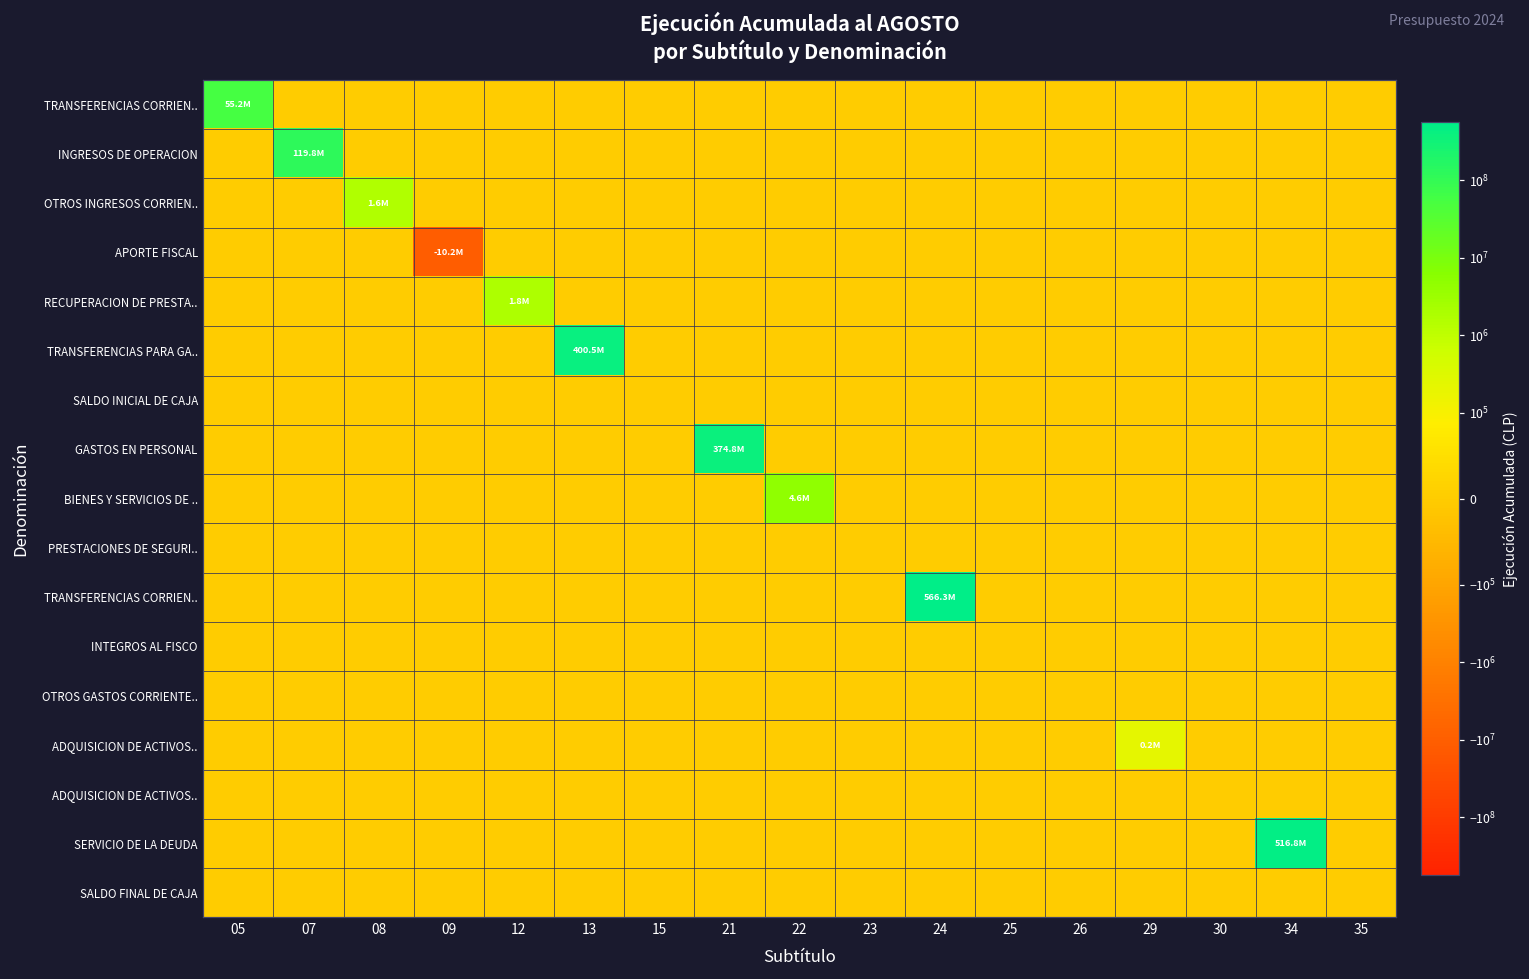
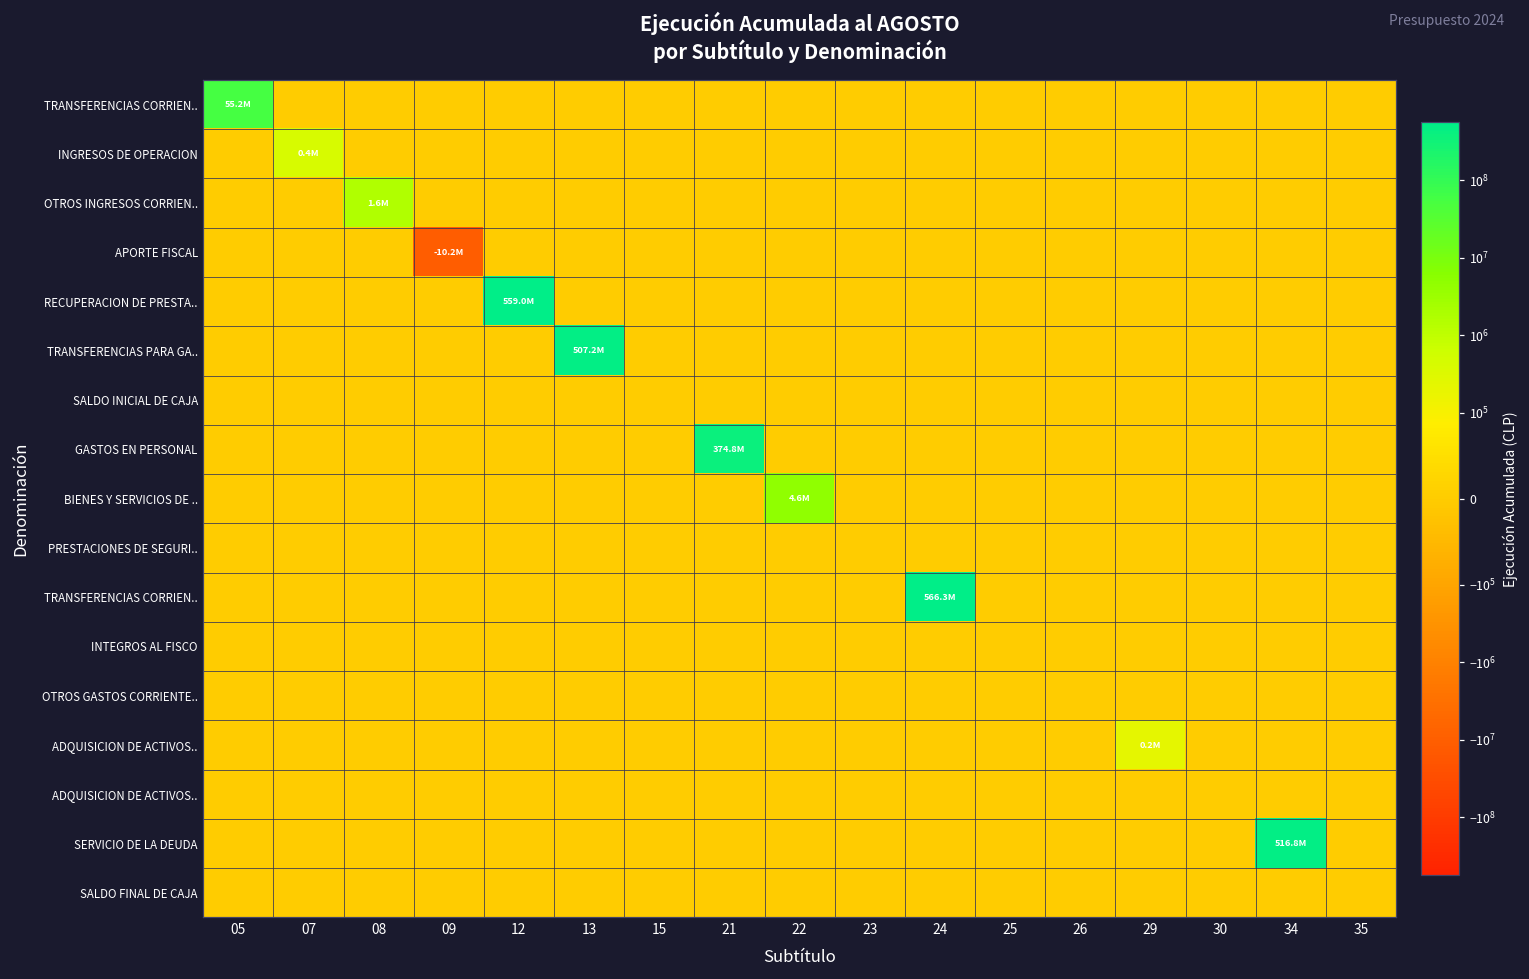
INGRESOS DE OPERACION, 07: 119.8M -> 0.4M
RECUPERACION DE PRESTA.., 12: 1.8M -> 559.0M
TRANSFERENCIAS PARA GA.., 13: 400.5M -> 507.2M
